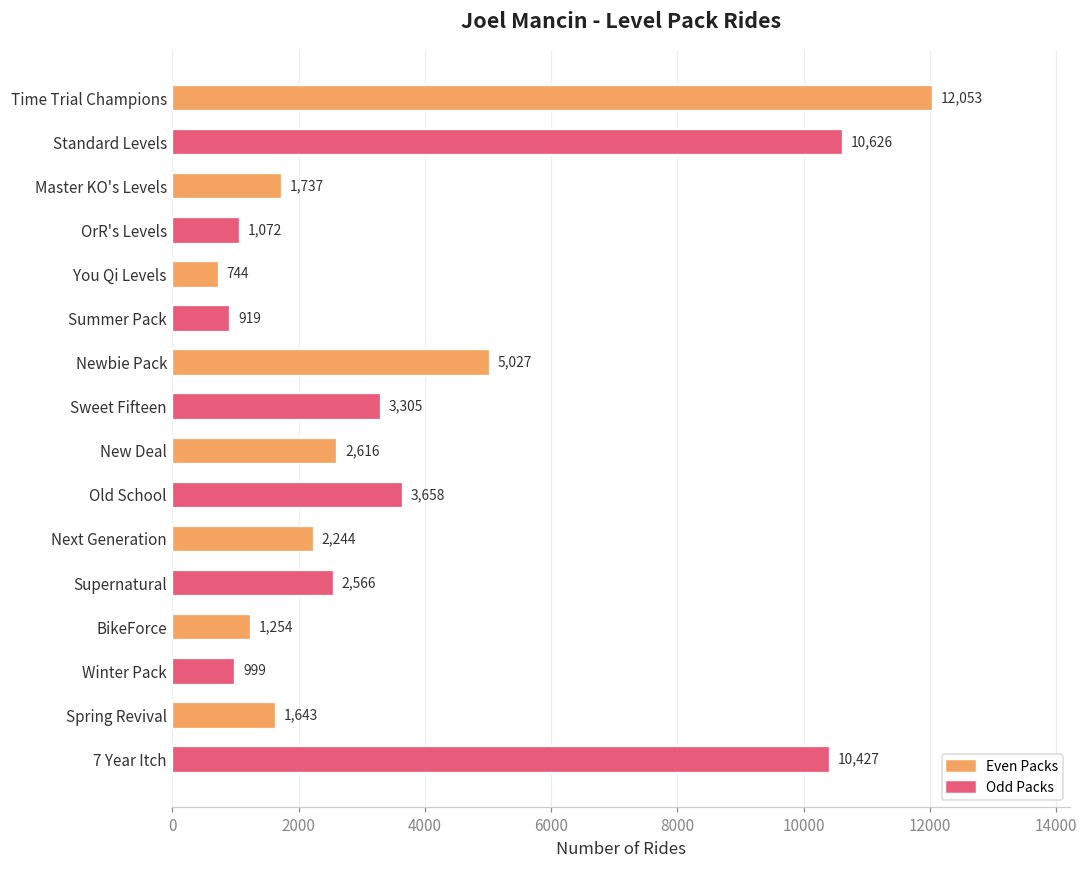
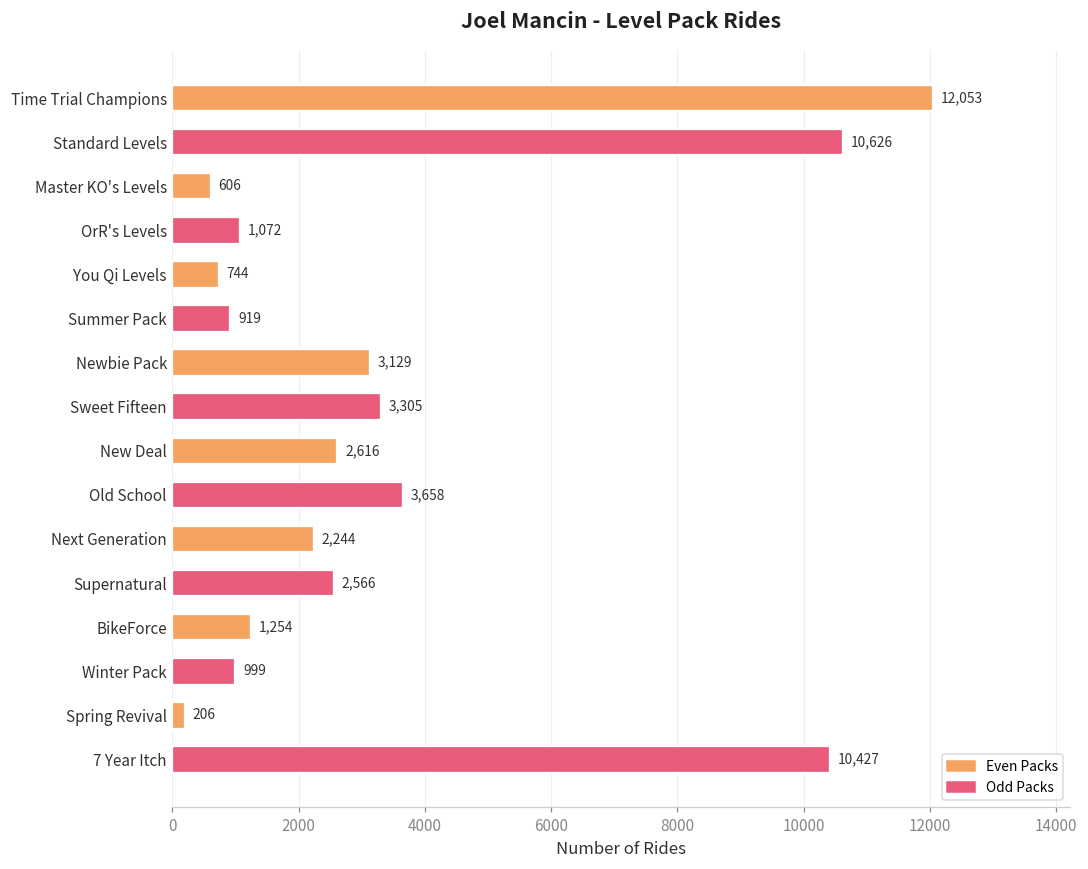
Master KO's Levels: 1,737 -> 606
Newbie Pack: 5,027 -> 3,129
Spring Revival: 1,643 -> 206
